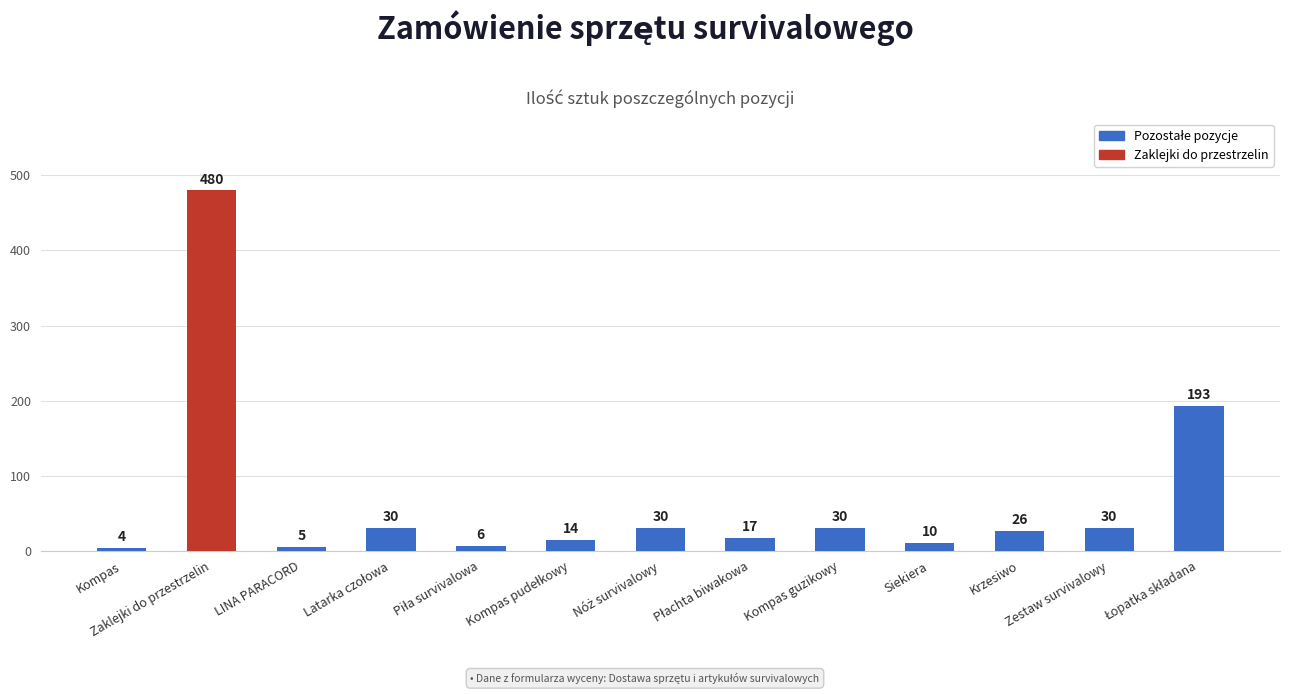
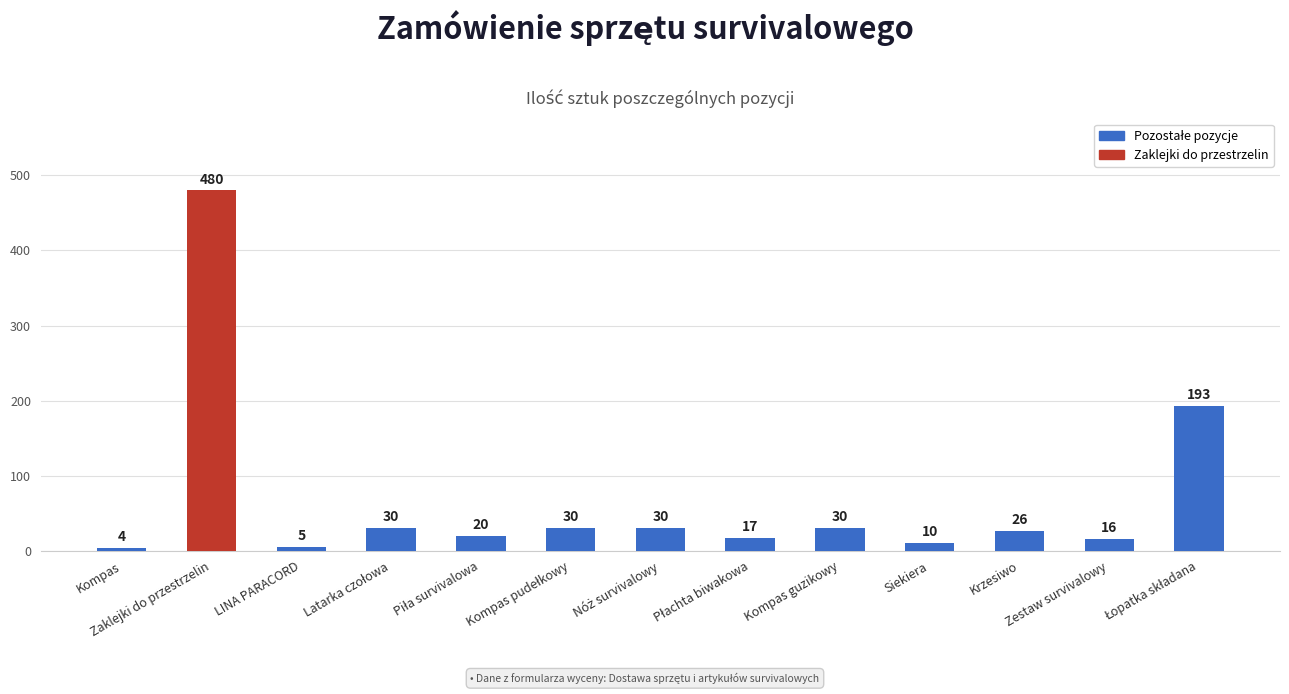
Piła survivalowa: 6 -> 20
Kompas pudełkowy: 14 -> 30
Zestaw survivalowy: 30 -> 16
